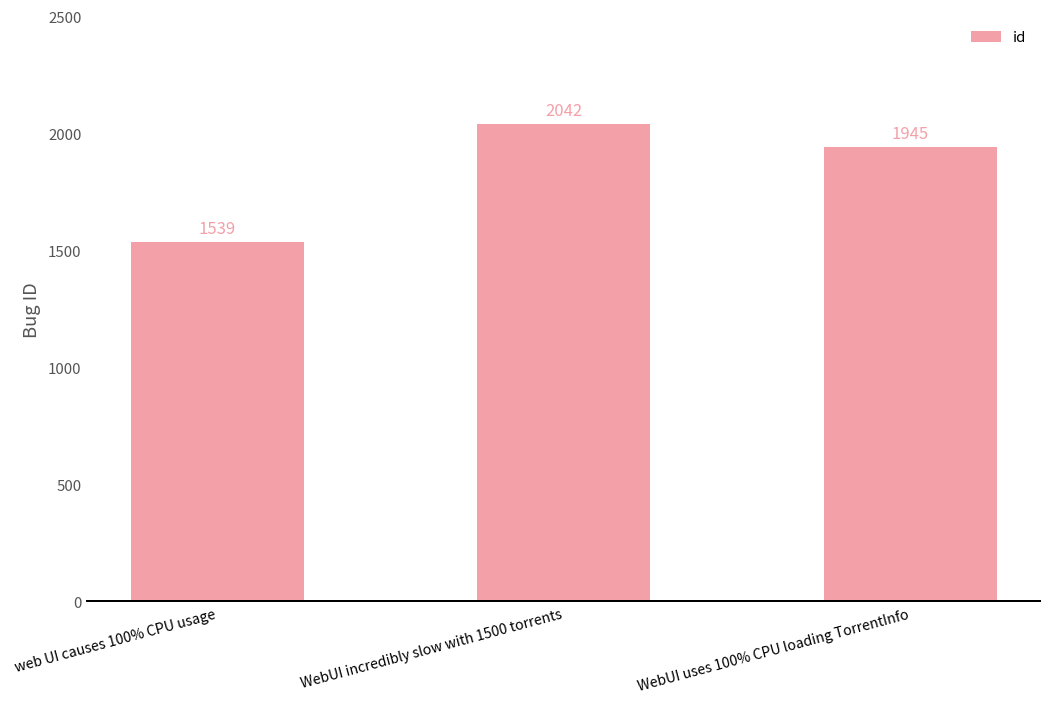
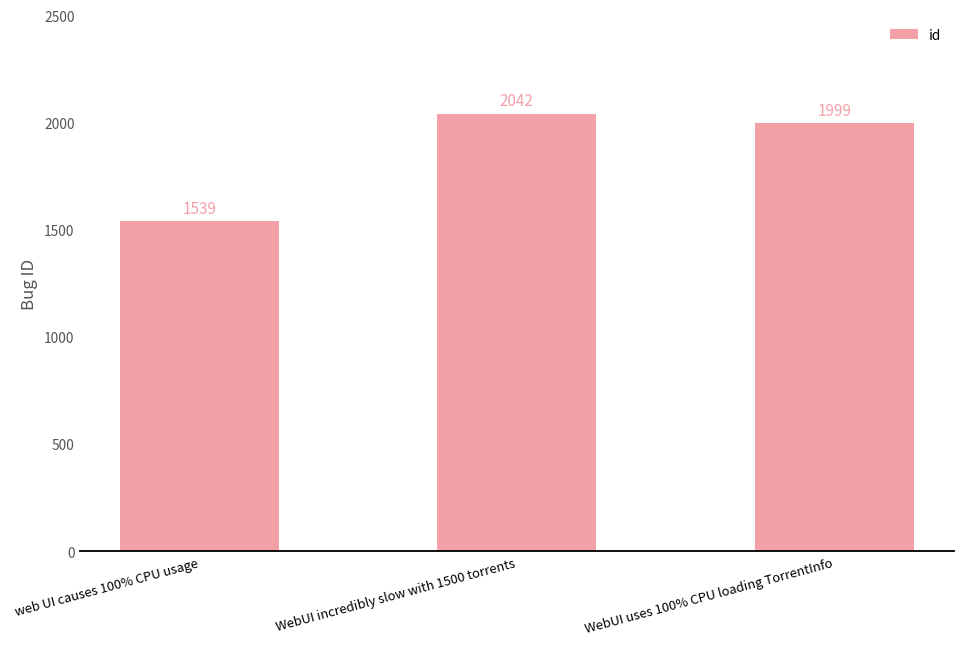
WebUI uses 100% CPU loading TorrentInfo: 1945 -> 1999
